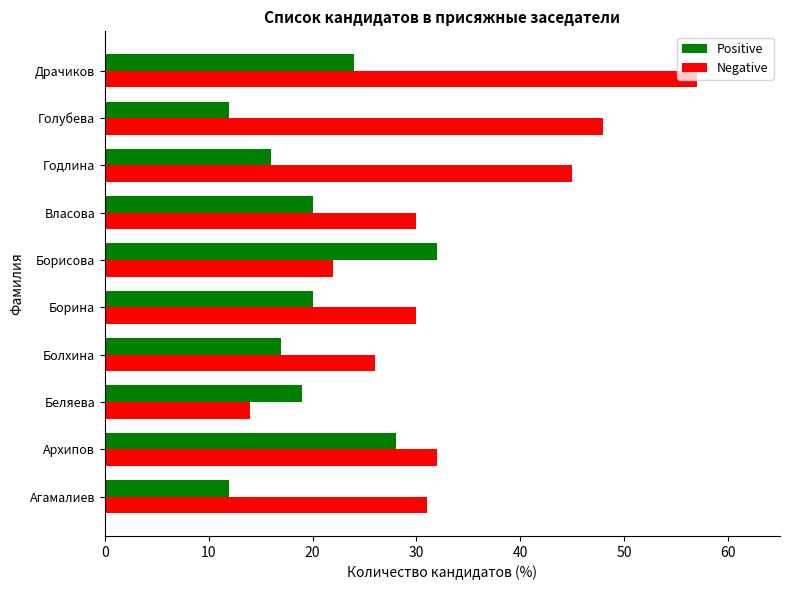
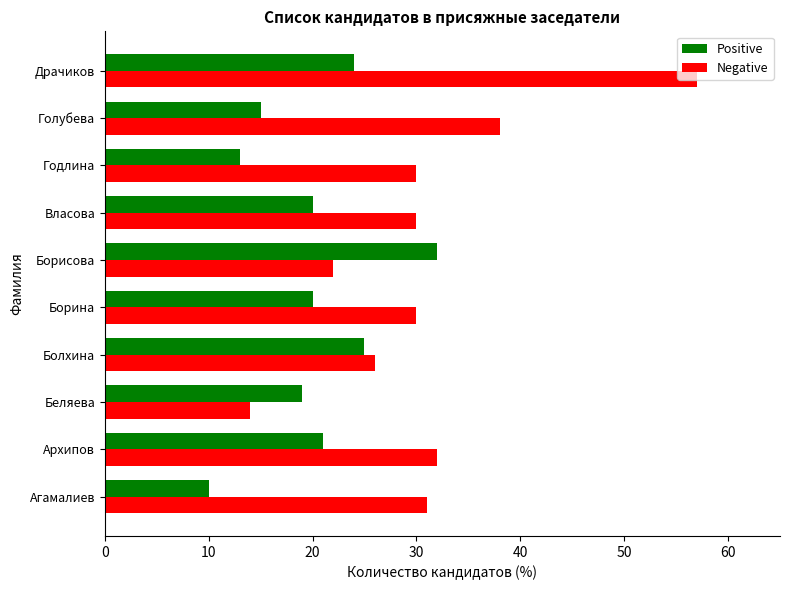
Positive, Голубева: 12 -> 15
Negative, Голубева: 48 -> 38
Positive, Годлина: 16 -> 13
Negative, Годлина: 45 -> 30
Positive, Болхина: 17 -> 25
Positive, Архипов: 28 -> 21
Positive, Агамалиев: 12 -> 10
